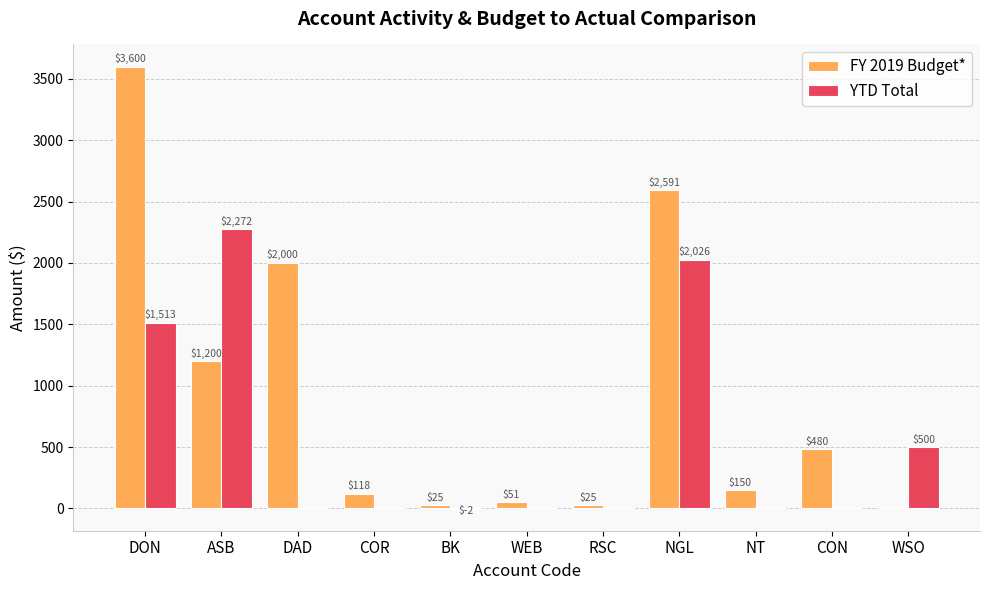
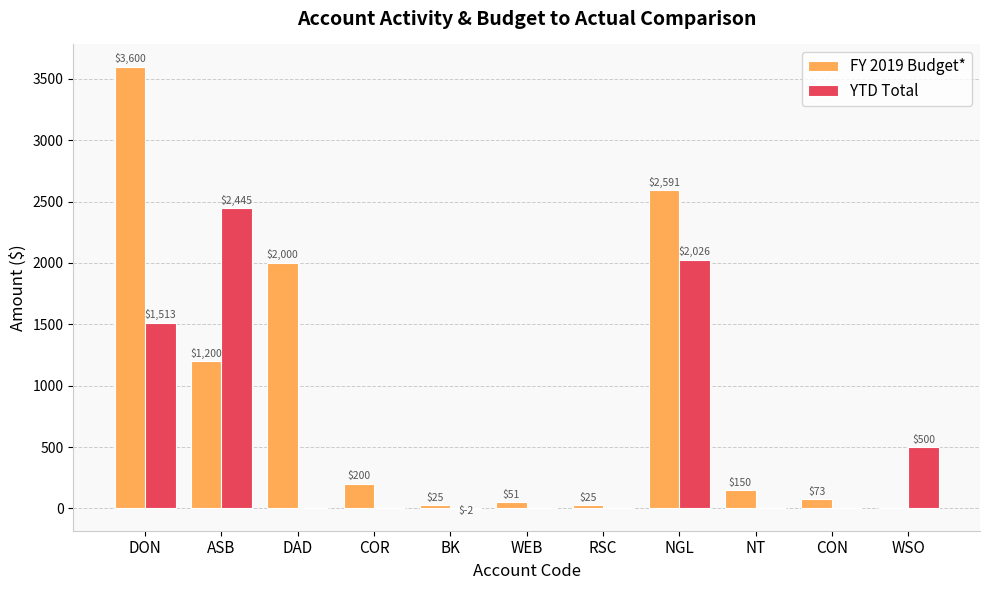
YTD Total, ASB: $2,272 -> $2,445
FY 2019 Budget*, COR: $118 -> $200
FY 2019 Budget*, CON: $480 -> $73
